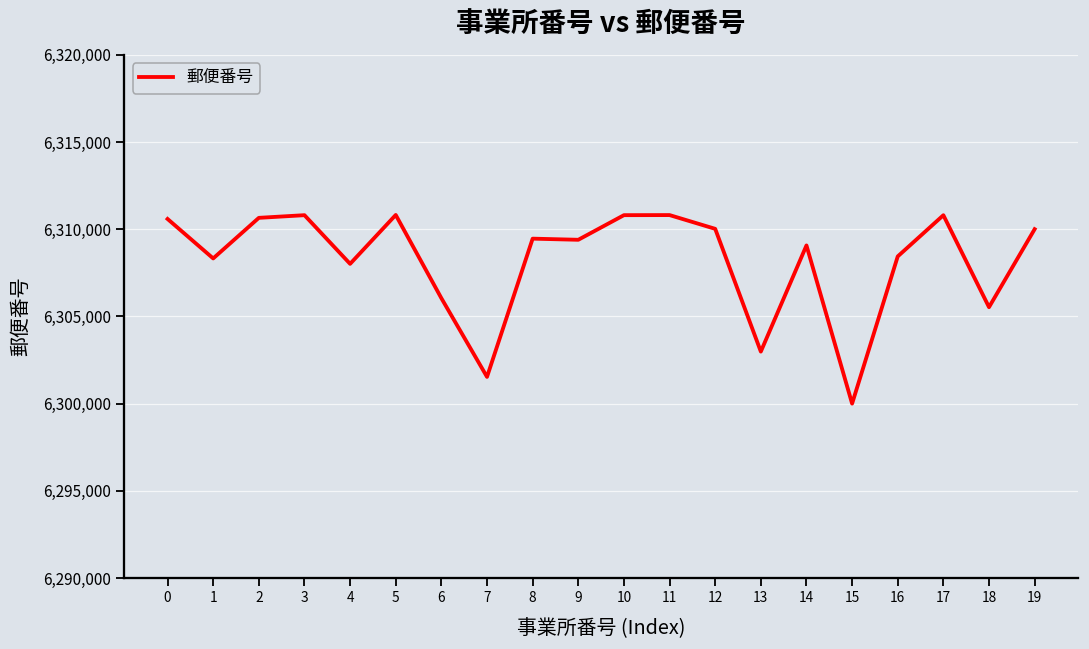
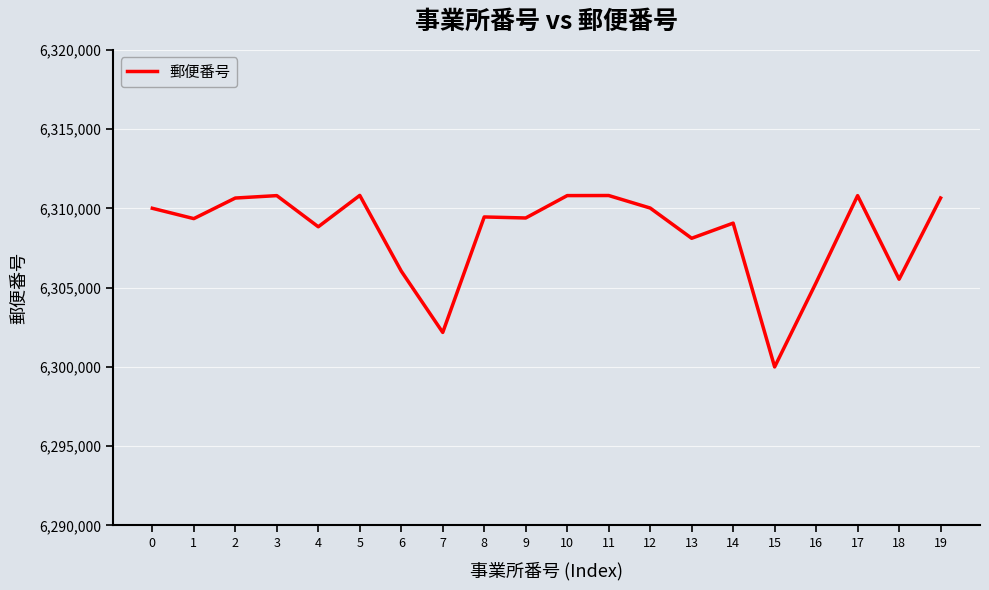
0: 6,310,600 -> 6,310,000
1: 6,308,300 -> 6,309,400
4: 6,308,000 -> 6,308,800
7: 6,301,500 -> 6,302,200
13: 6,303,000 -> 6,308,100
16: 6,308,400 -> 6,305,300
19: 6,310,000 -> 6,310,700
